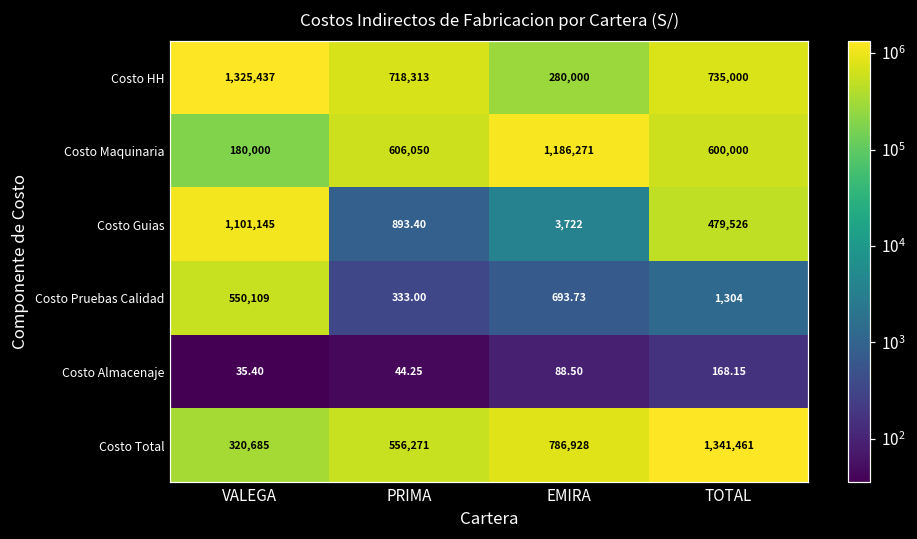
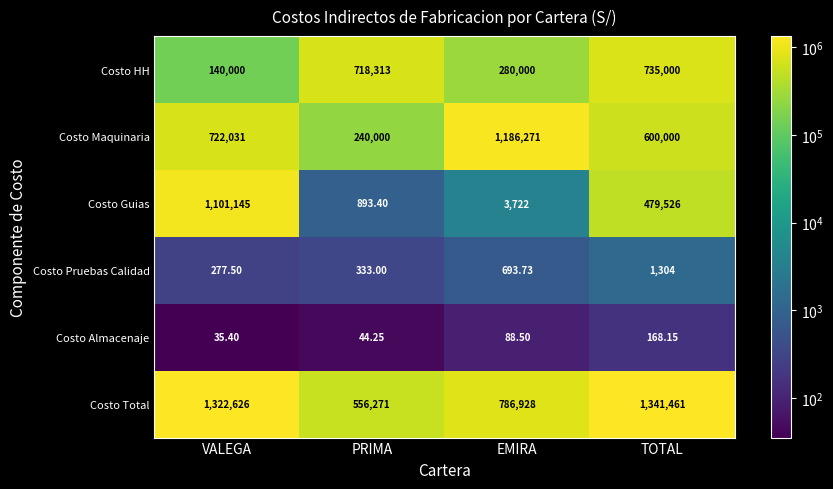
Costo HH, VALEGA: 1,325,437 -> 140,000
Costo Maquinaria, VALEGA: 180,000 -> 722,031
Costo Maquinaria, PRIMA: 606,050 -> 240,000
Costo Pruebas Calidad, VALEGA: 550,109 -> 277.50
Costo Total, VALEGA: 320,685 -> 1,322,626
